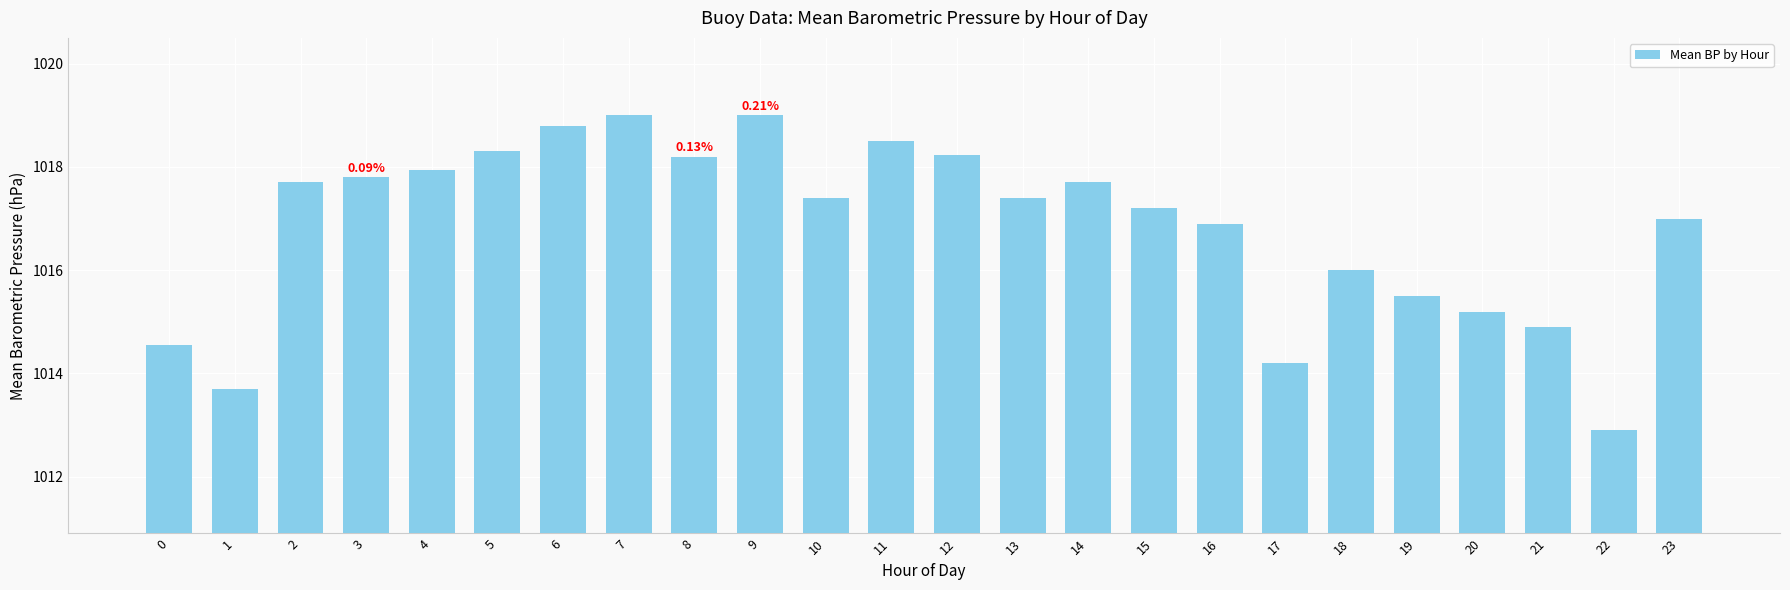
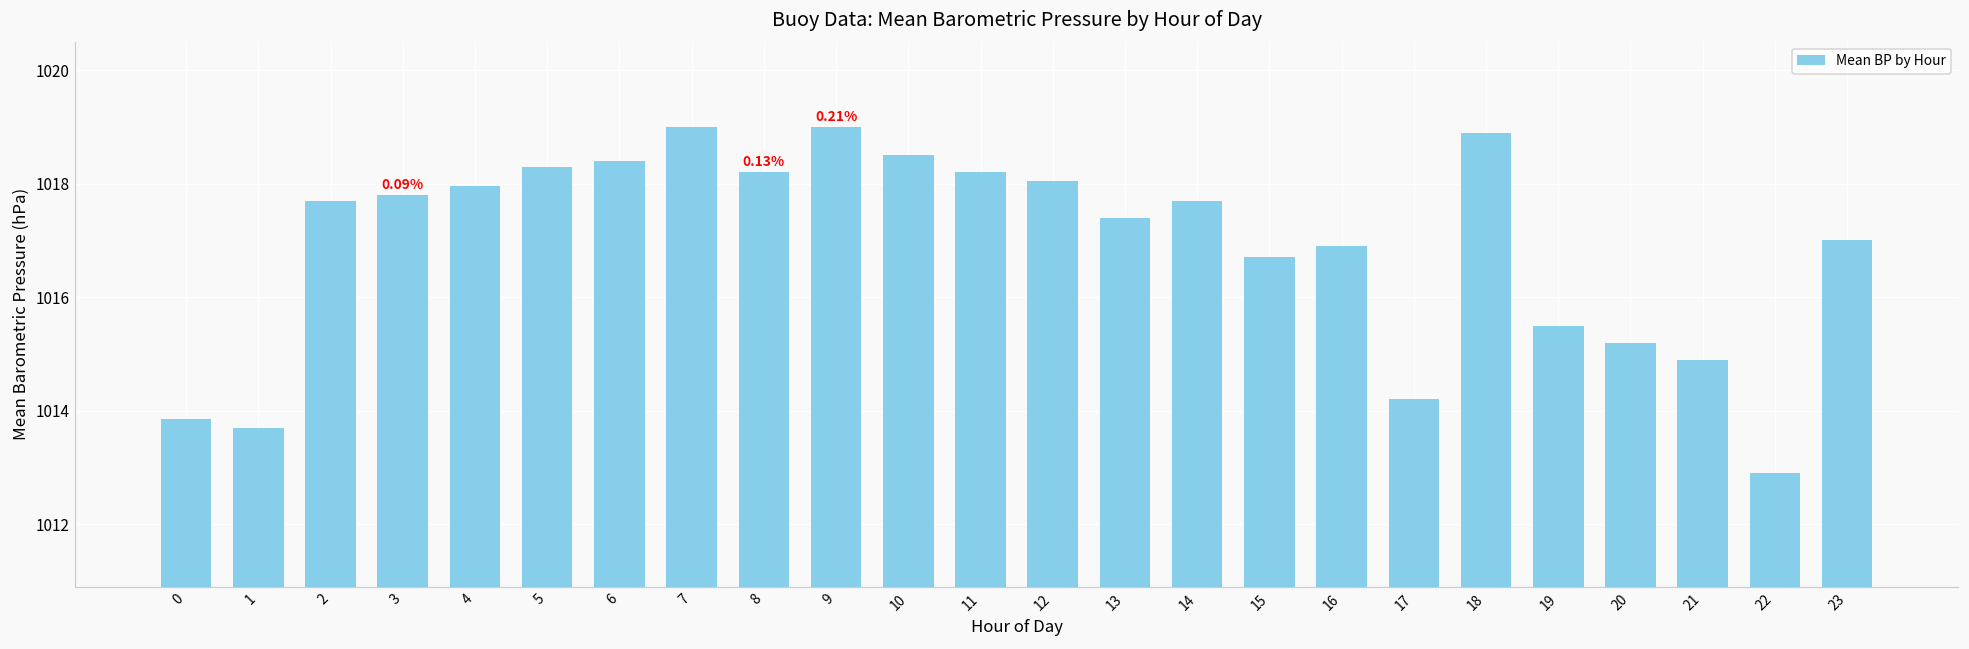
0: 1014.6 -> 1013.9
6: 1018.8 -> 1018.4
10: 1017.4 -> 1018.5
11: 1018.5 -> 1018.2
12: 1018.2 -> 1018.1
15: 1017.2 -> 1016.7
18: 1016.0 -> 1018.9
